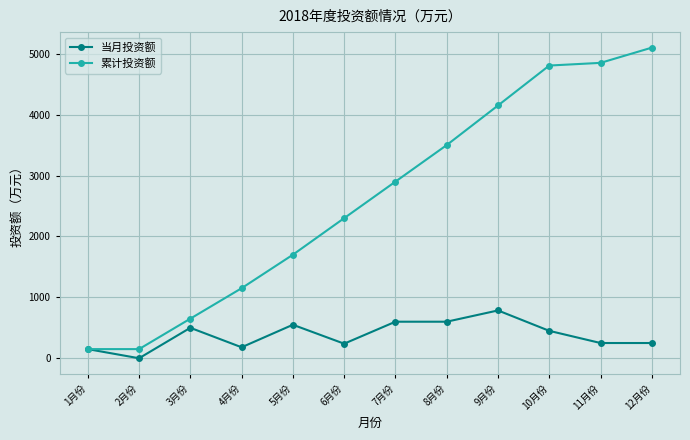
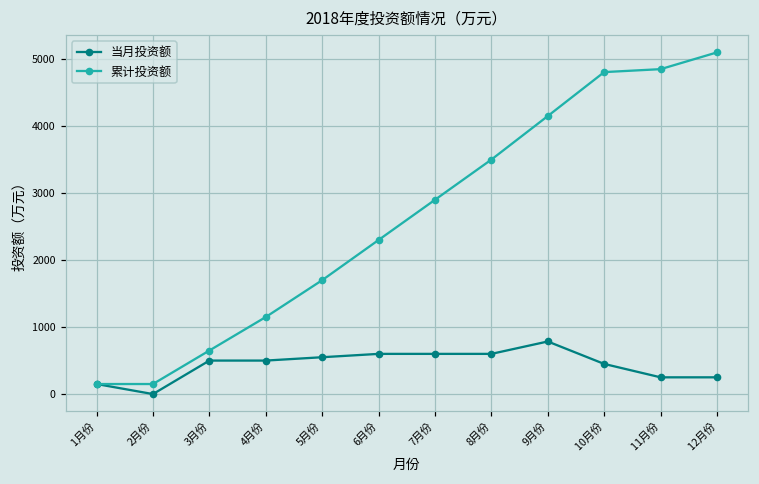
当月投资额, 4月份: 200 -> 500
当月投资额, 6月份: 200 -> 600
